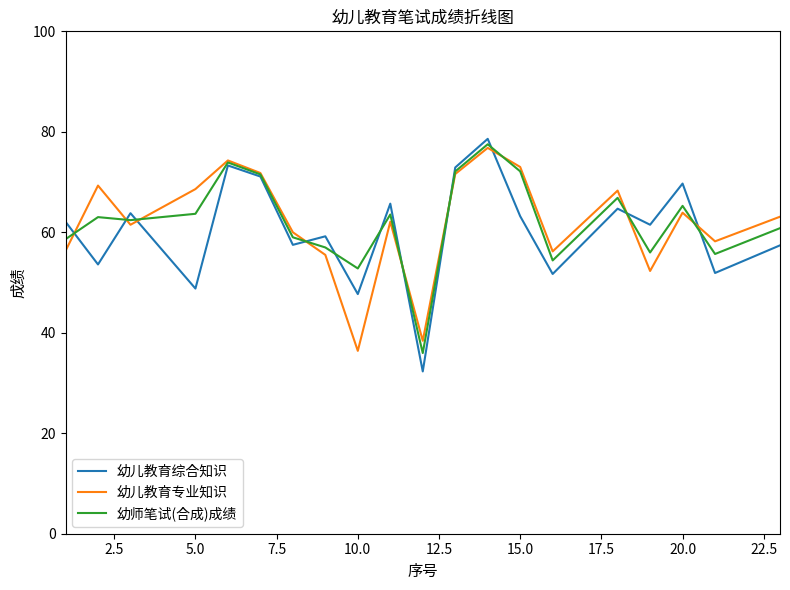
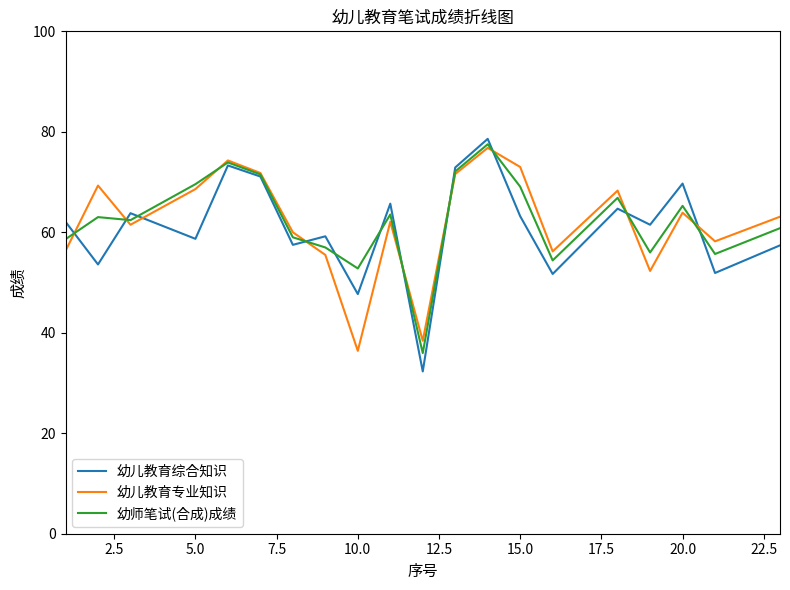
幼儿教育综合知识, 5.0: 49 -> 59
幼师笔试(合成)成绩, 5.0: 64 -> 70
幼师笔试(合成)成绩, 15.0: 72 -> 69
